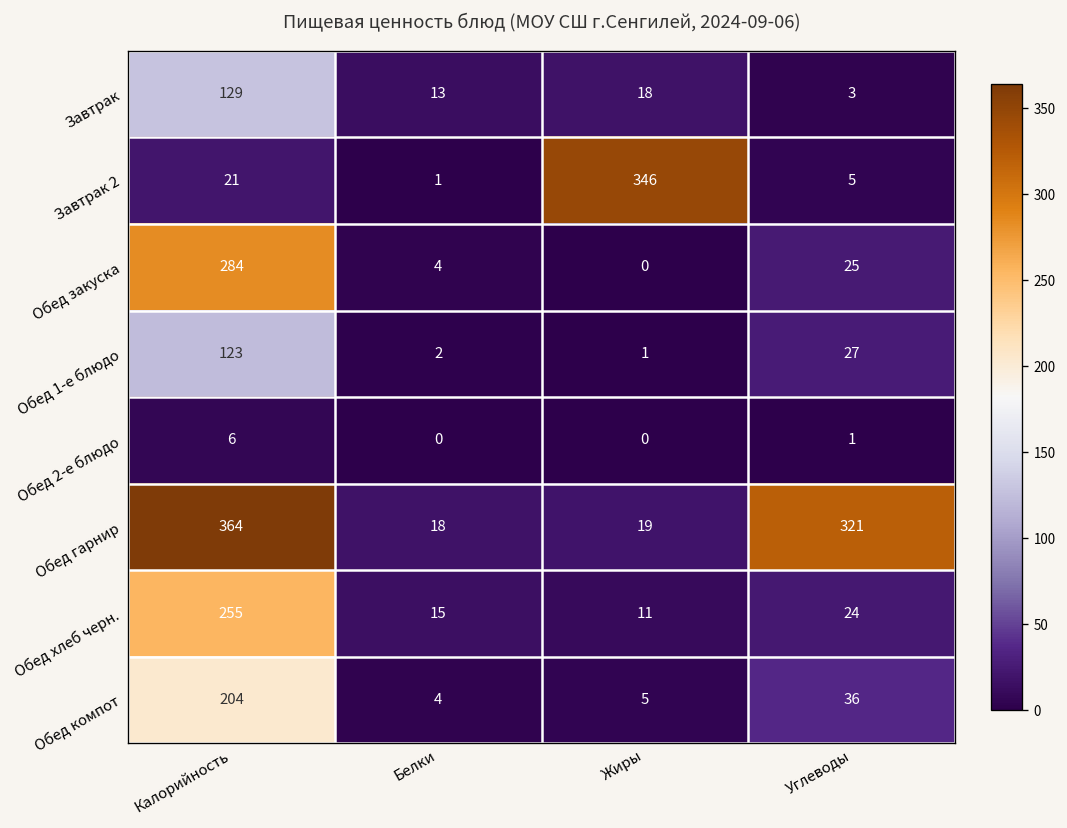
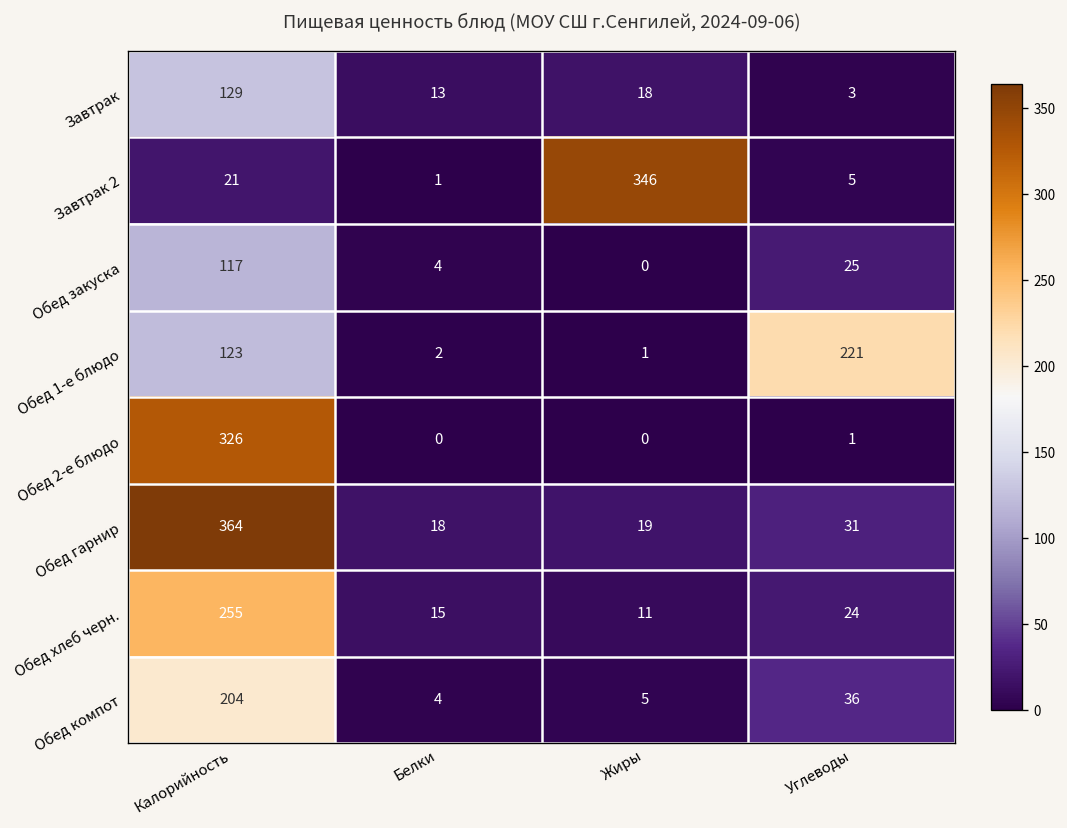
Обед закуска, Калорийность: 284 -> 117
Обед 1-е блюдо, Углеводы: 27 -> 221
Обед 2-е блюдо, Калорийность: 6 -> 326
Обед гарнир, Углеводы: 321 -> 31
